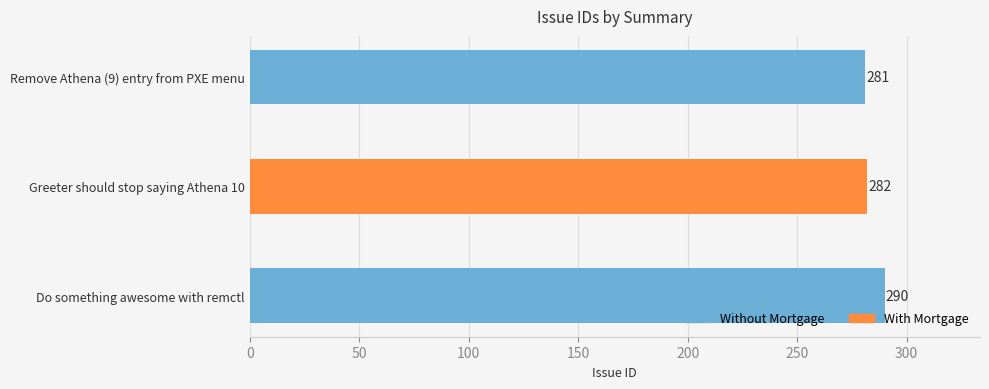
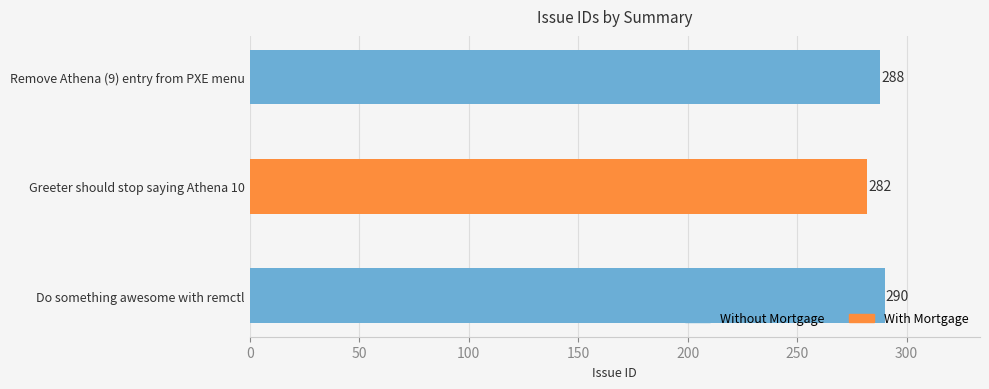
Remove Athena (9) entry from PXE menu: 281 -> 288
